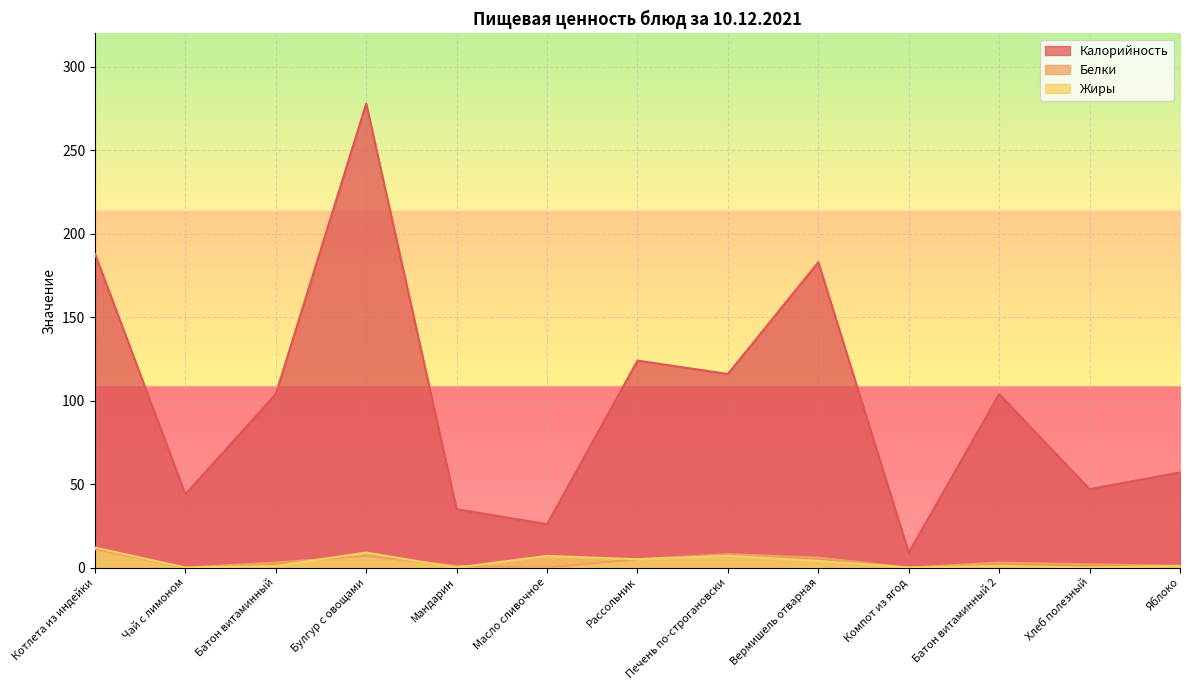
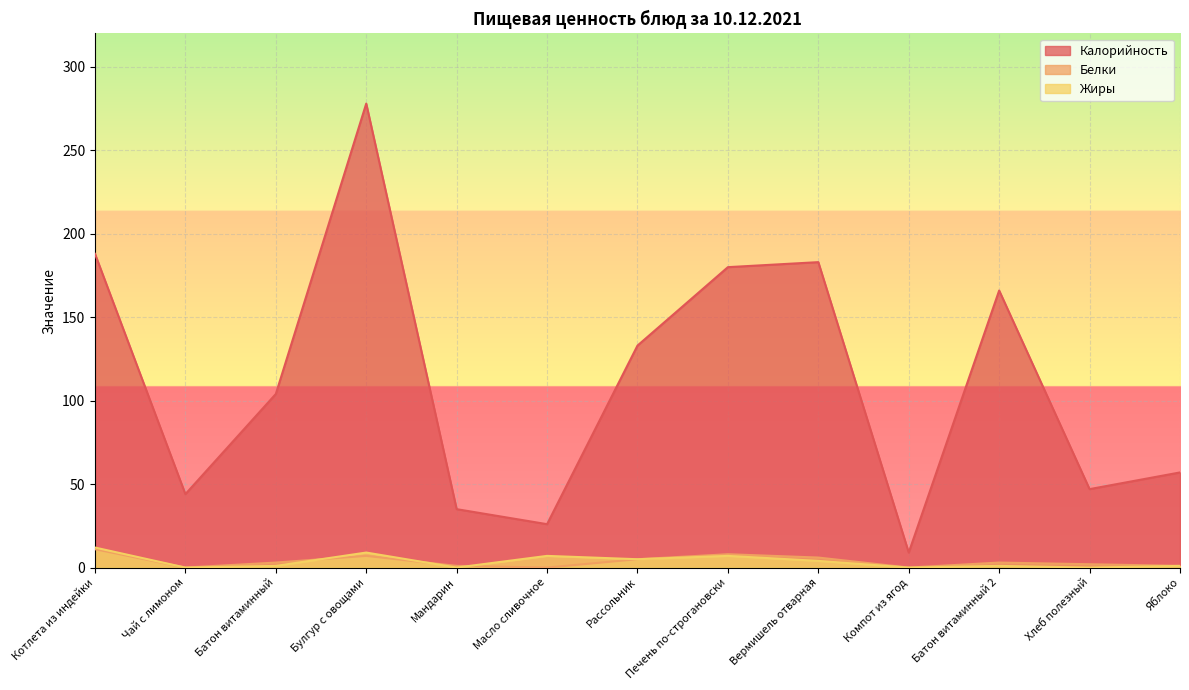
Калорийность, Рассольник: 124 -> 133
Калорийность, Печень по-строгановски: 116 -> 180
Калорийность, Батон витаминный 2: 104 -> 166
